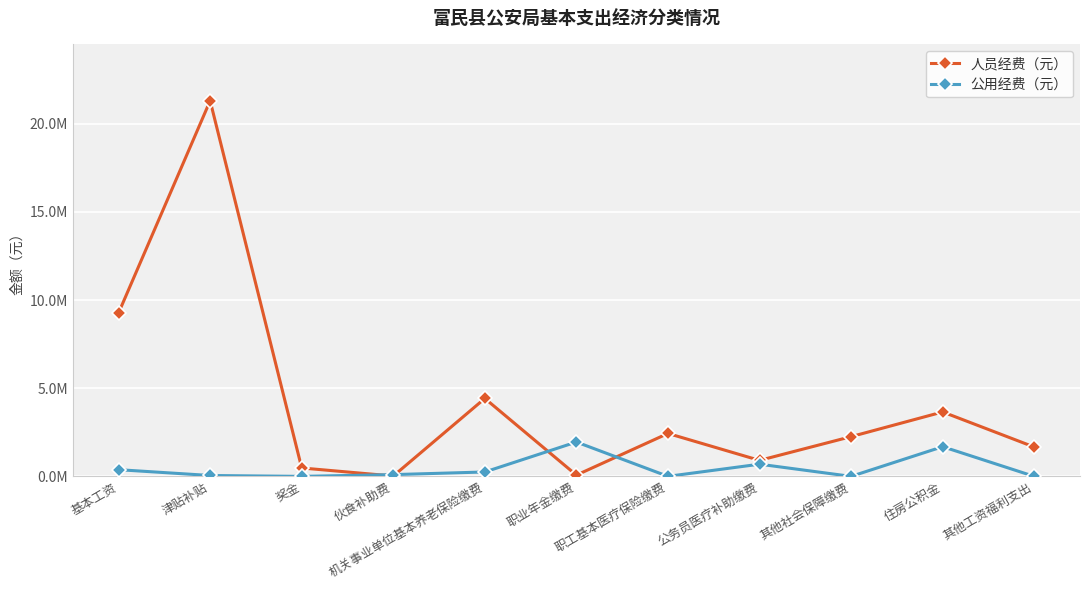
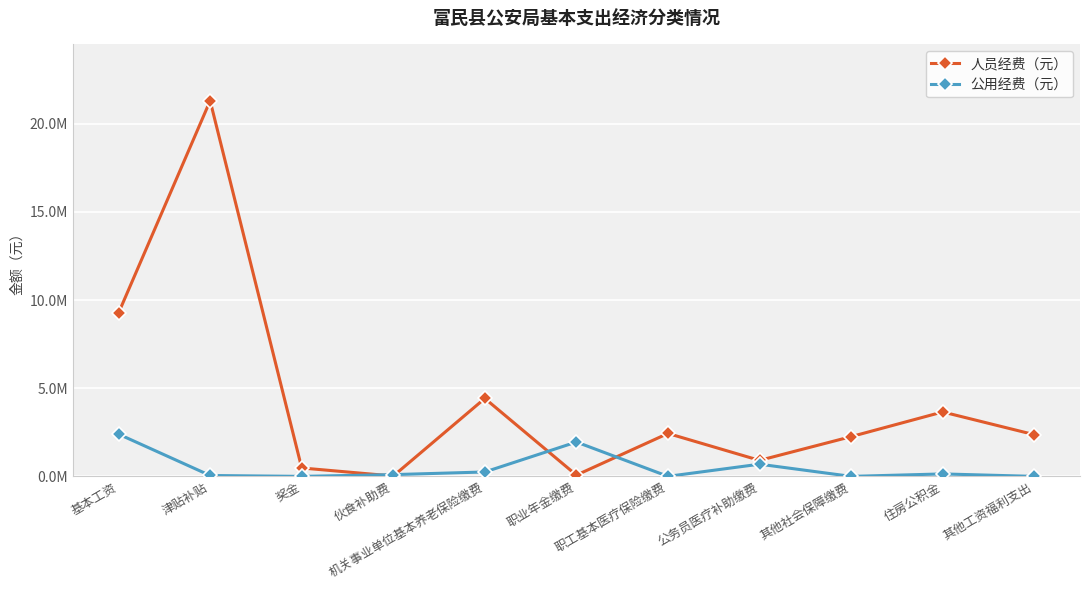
公用经费（元）, 基本工资: 400000 -> 2400000
公用经费（元）, 住房公积金: 1700000 -> 100000
人员经费（元）, 其他工资福利支出: 1700000 -> 2400000
